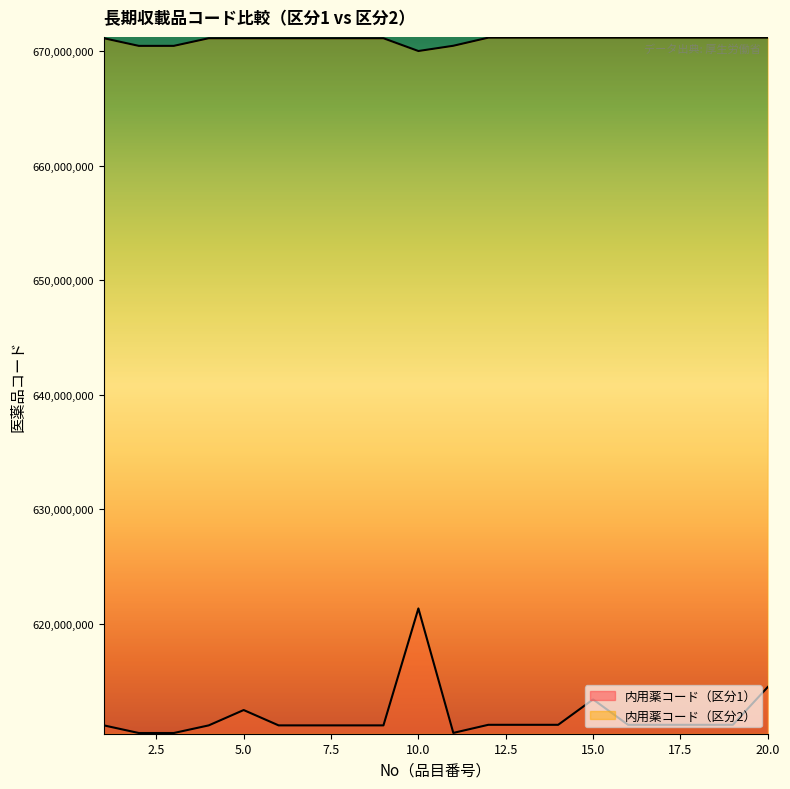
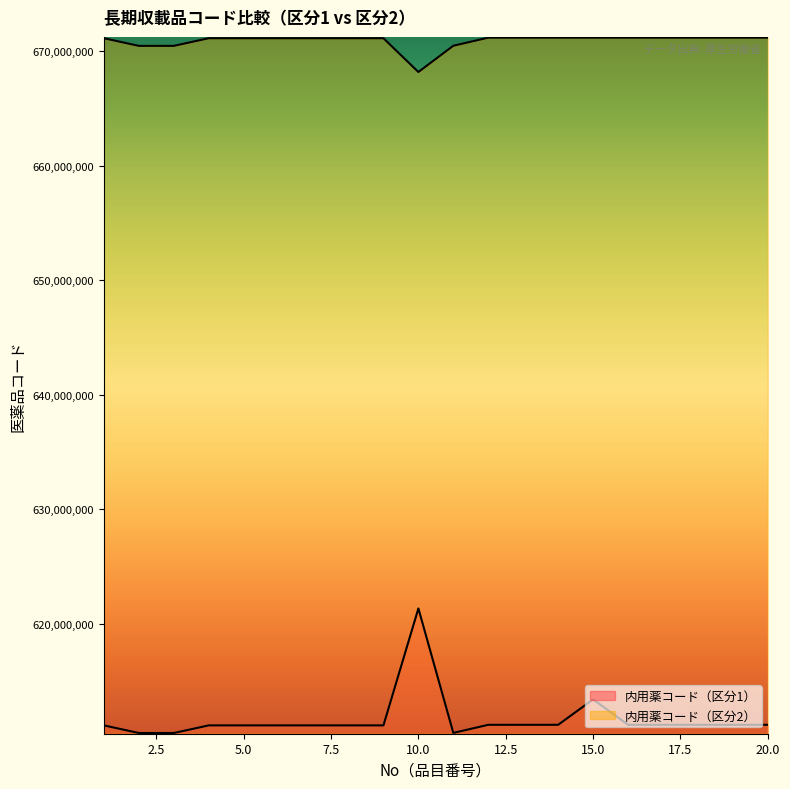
内用薬コード（区分1）, 5.0: 612,500,000 -> 611,100,000
内用薬コード（区分2）, 10.0: 670,000,000 -> 668,200,000
内用薬コード（区分1）, 20.0: 614,500,000 -> 611,200,000
